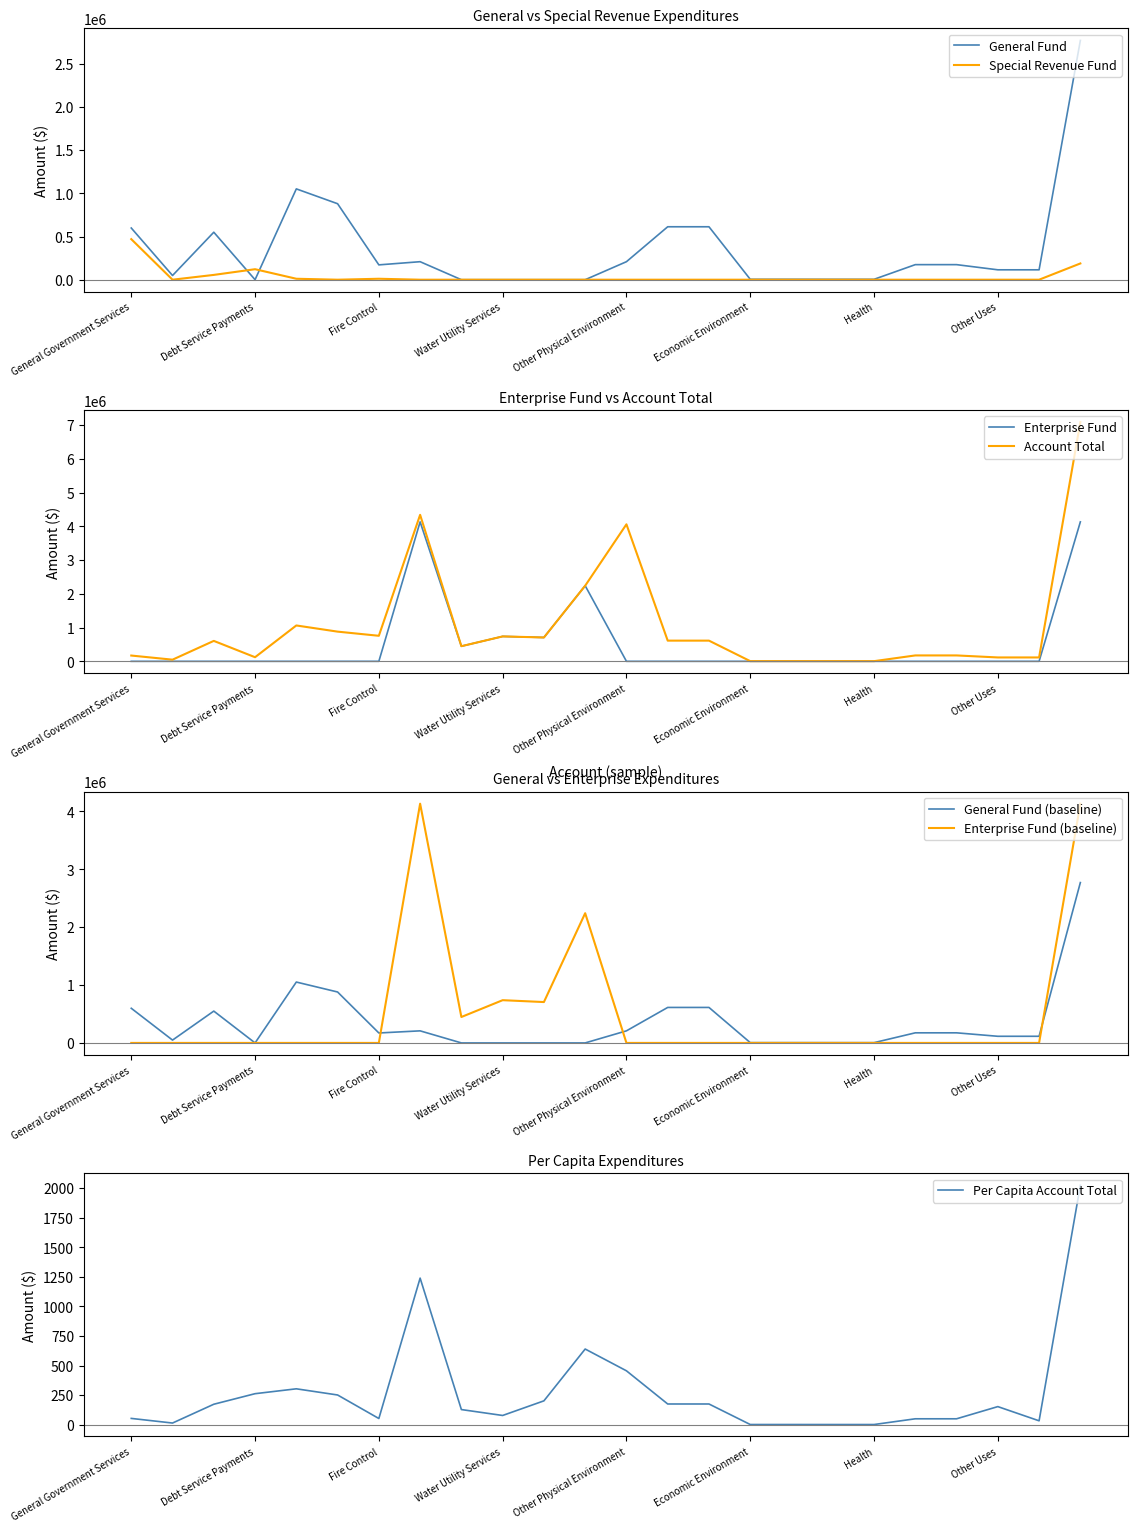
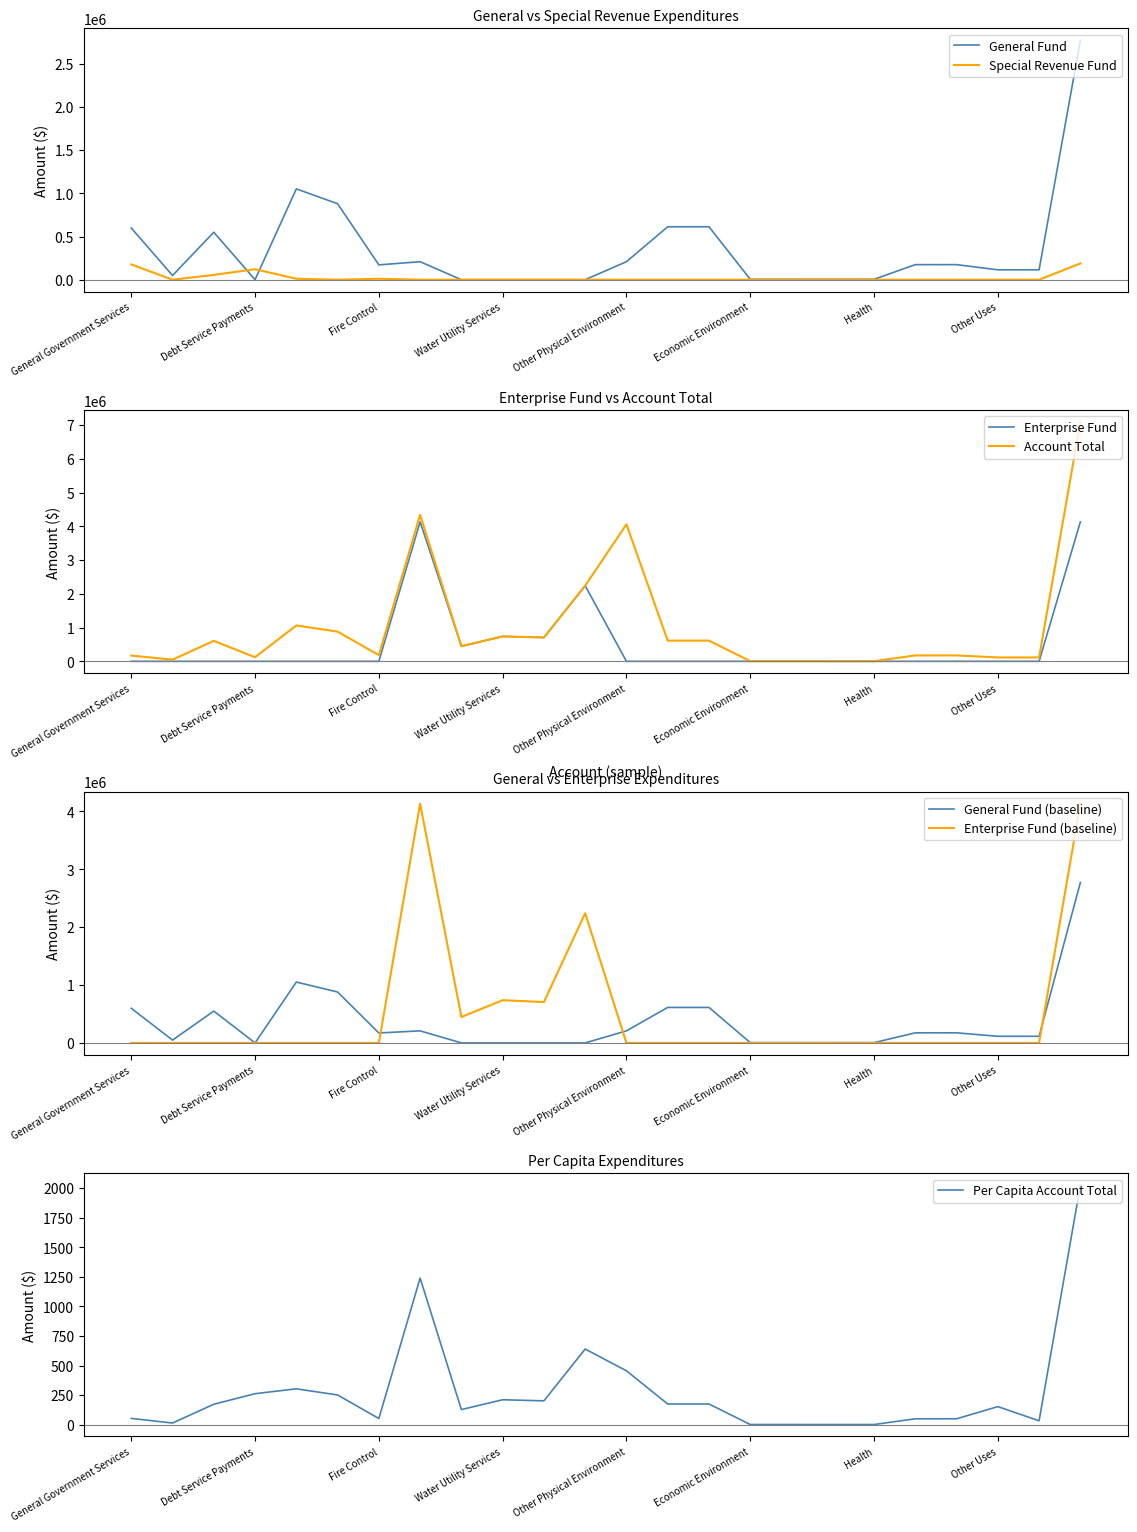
General vs Special Revenue Expenditures, Special Revenue Fund, General Government Services: 500000 -> 200000
Enterprise Fund vs Account Total, Account Total, Fire Control: 800000 -> 200000
Per Capita Expenditures, Water Utility Services: 80 -> 210
